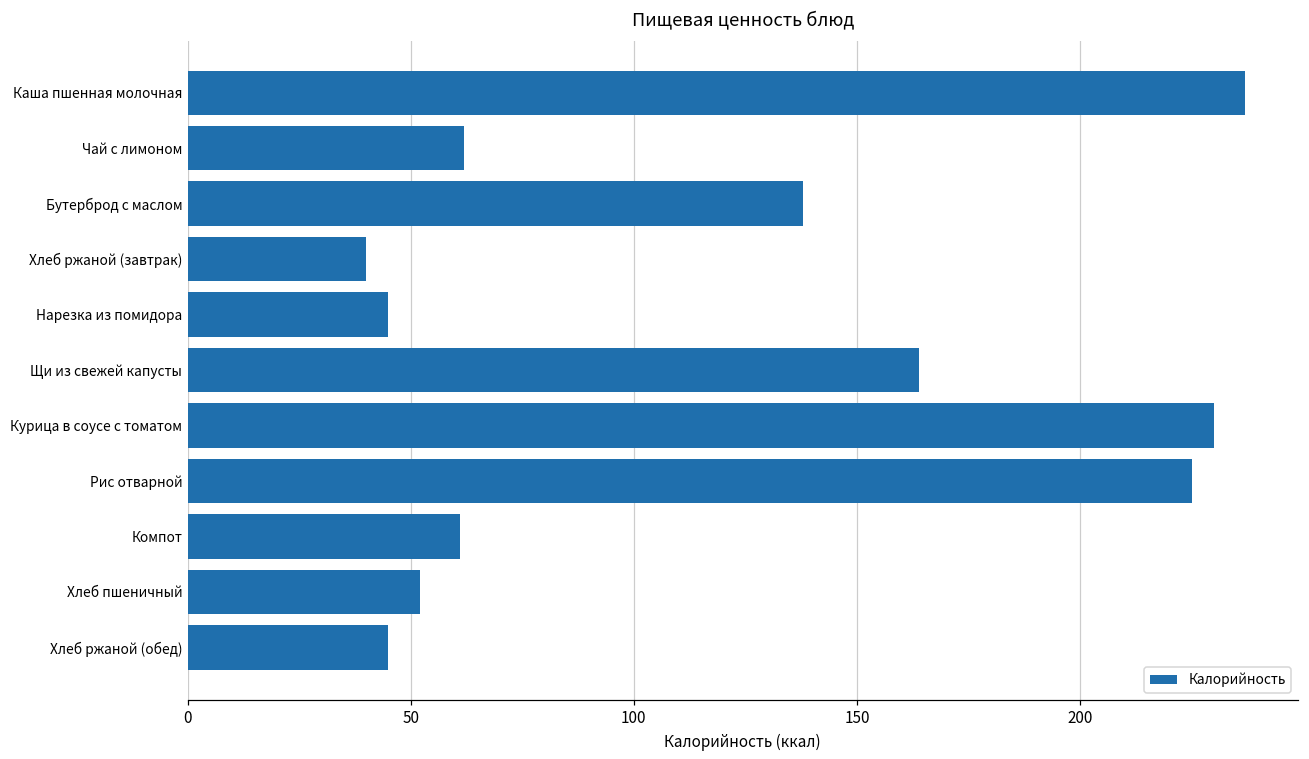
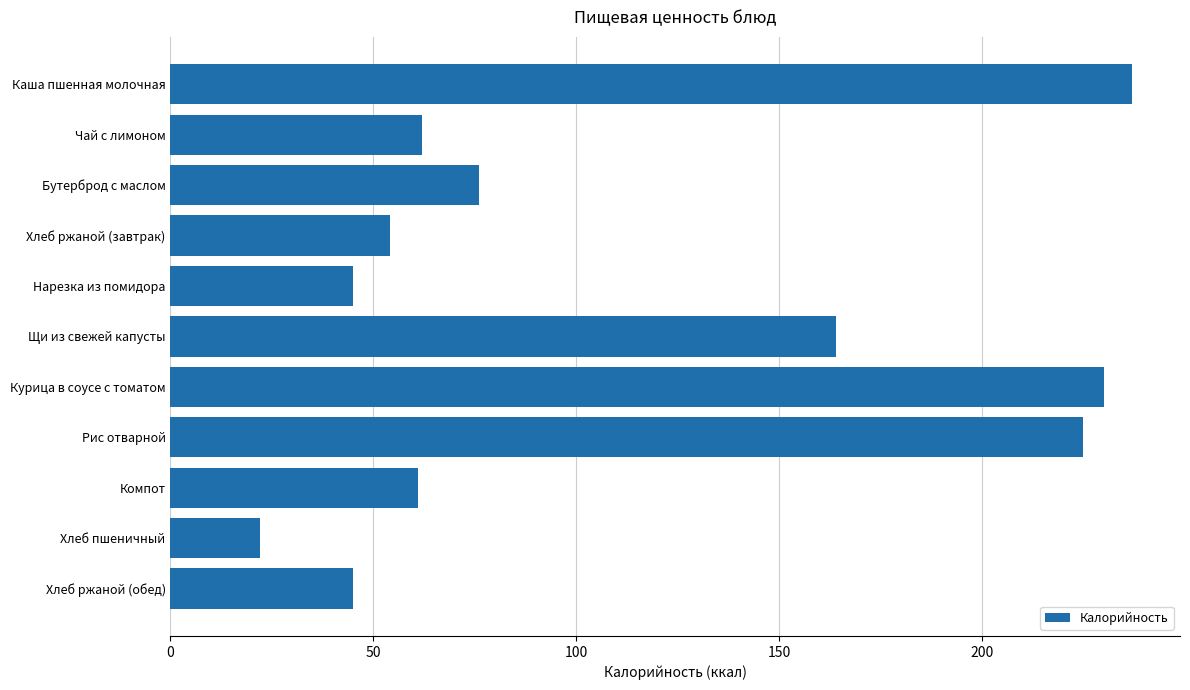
Бутерброд с маслом: 138 -> 76
Хлеб ржаной (завтрак): 40 -> 54
Хлеб пшеничный: 52 -> 22
